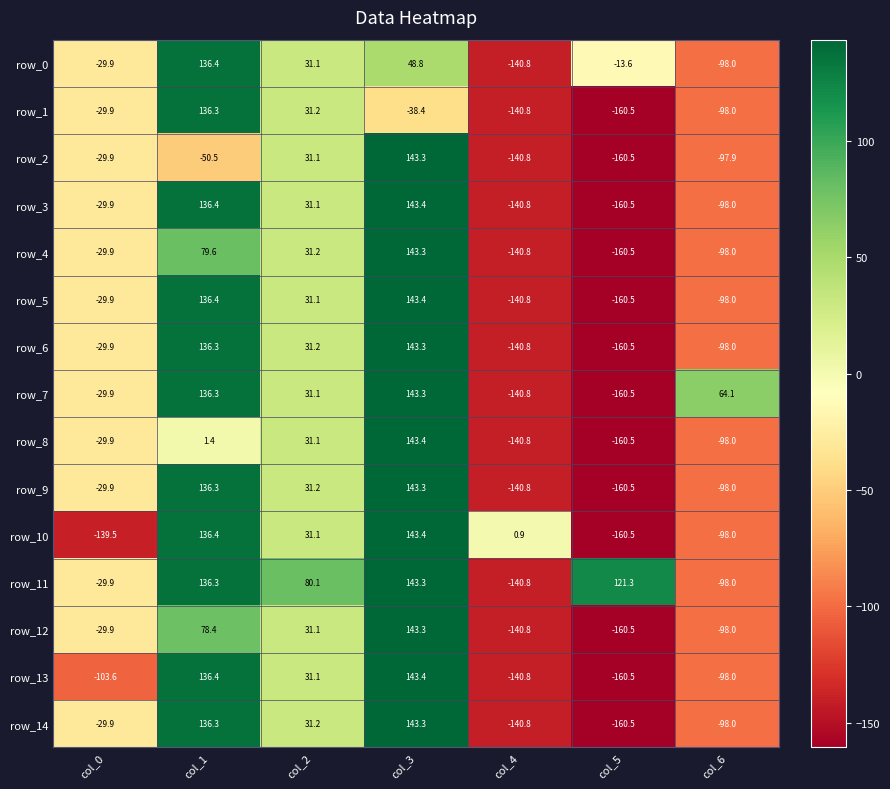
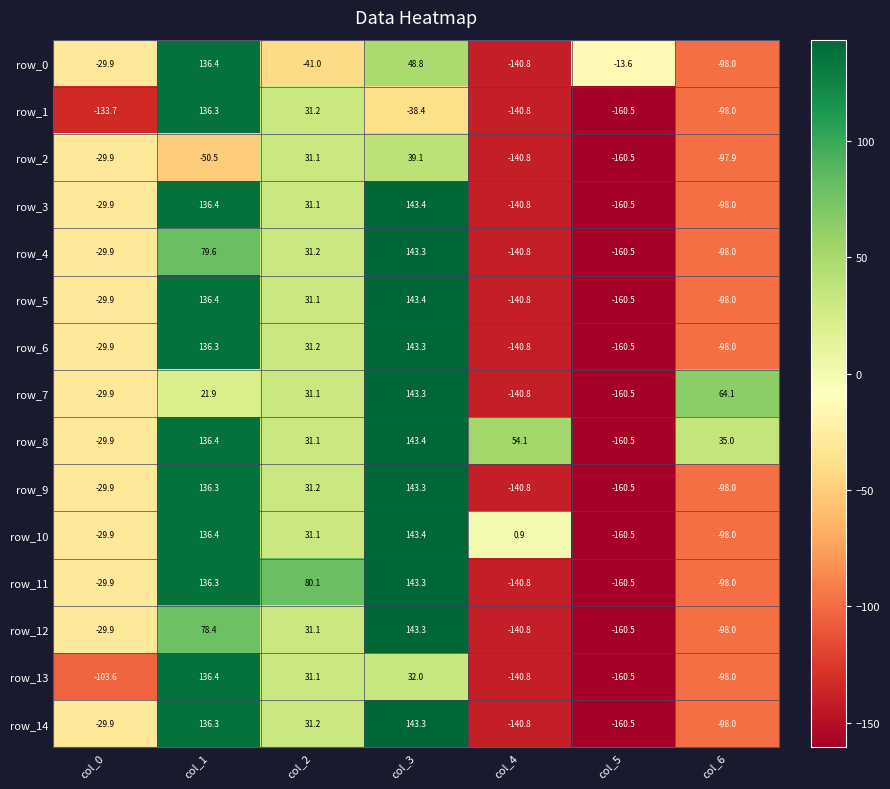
row_0, col_2: 31.1 -> -41.0
row_1, col_0: -29.9 -> -133.7
row_2, col_3: 143.3 -> 39.1
row_7, col_1: 136.3 -> 21.9
row_8, col_1: 1.4 -> 136.4
row_8, col_4: -140.8 -> 54.1
row_8, col_6: -98.0 -> 35.0
row_10, col_0: -139.5 -> -29.9
row_11, col_5: 121.3 -> -160.5
row_13, col_3: 143.4 -> 32.0
